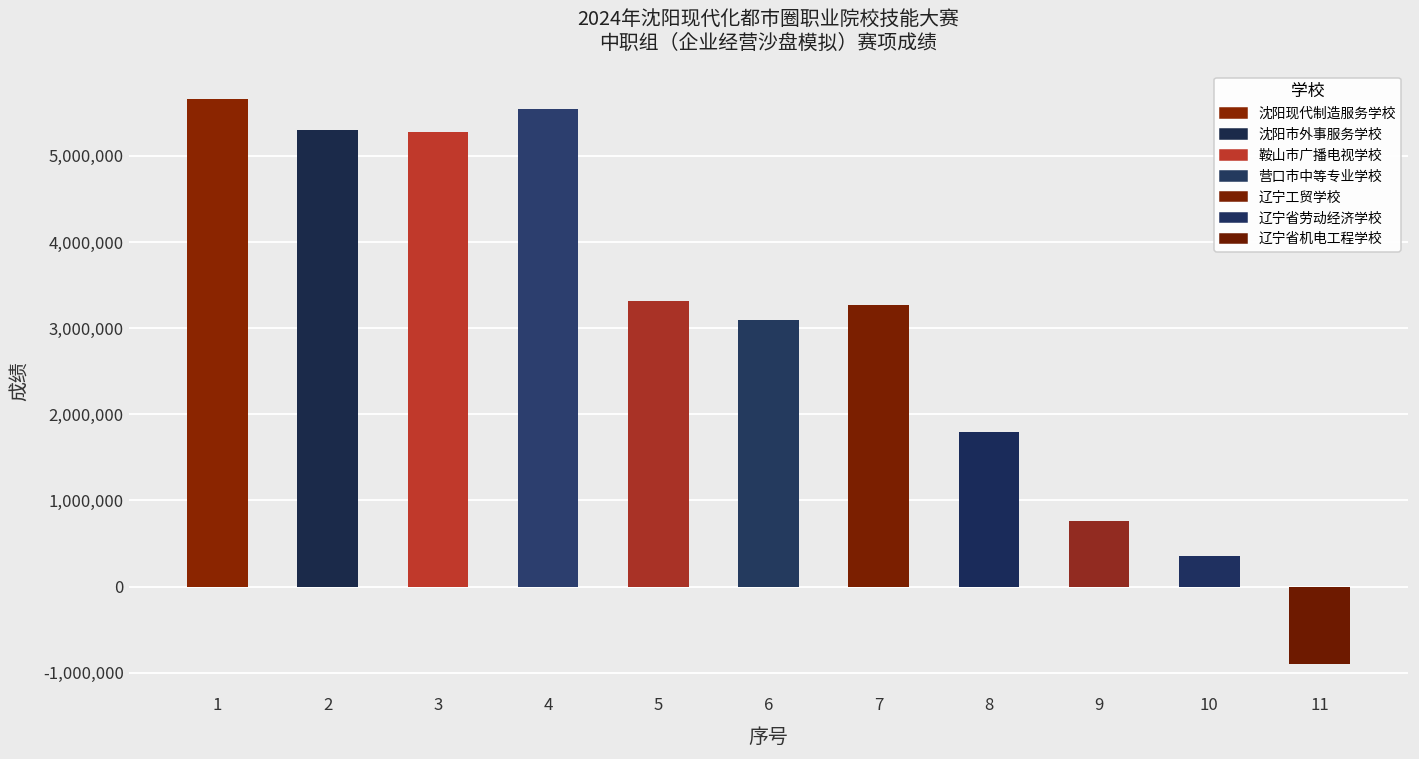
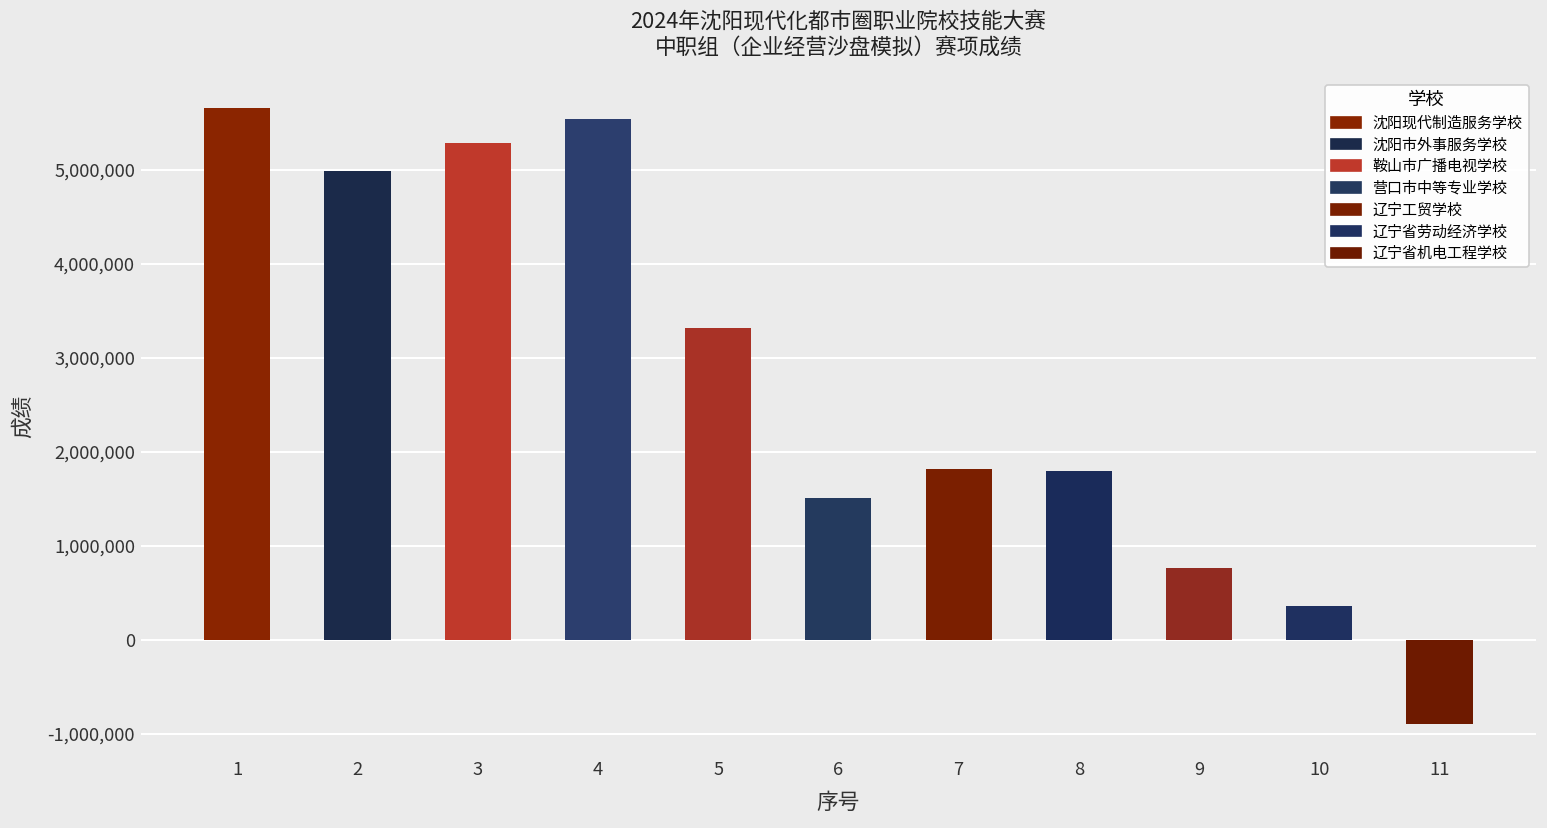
2: 5,300,000 -> 5,000,000
6: 3,100,000 -> 1,500,000
7: 3,300,000 -> 1,800,000
